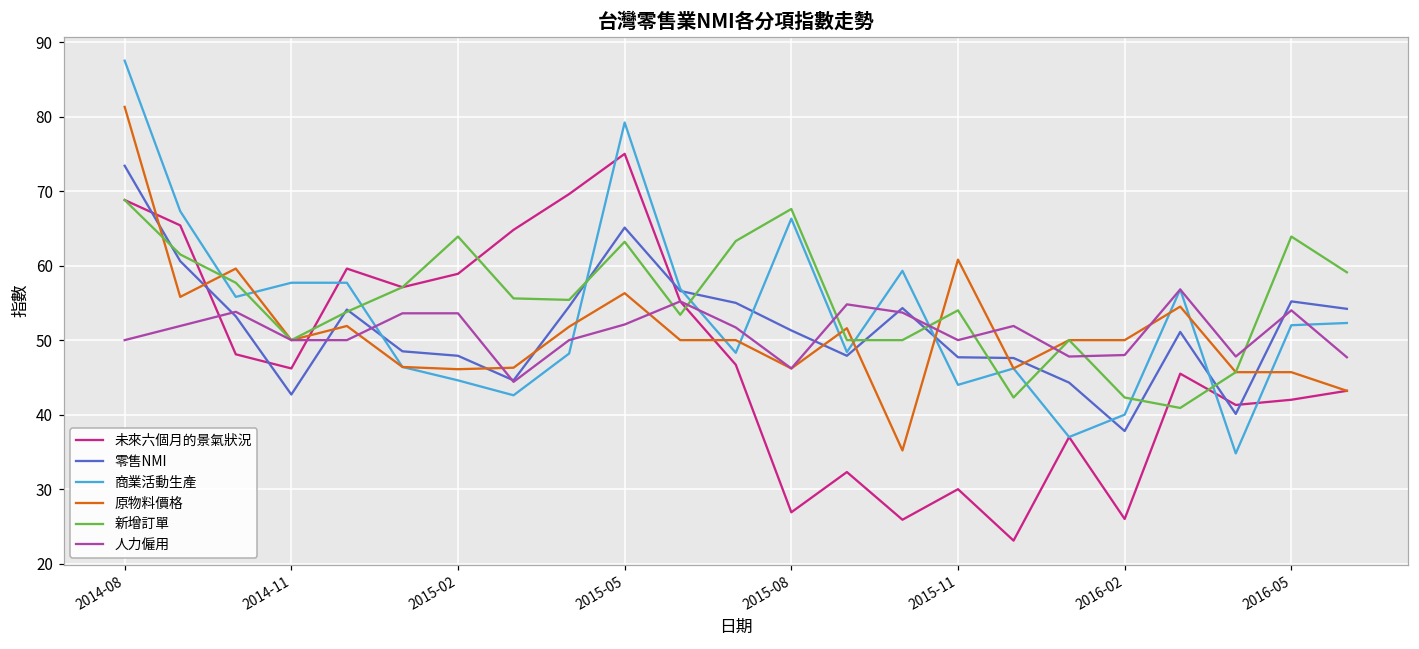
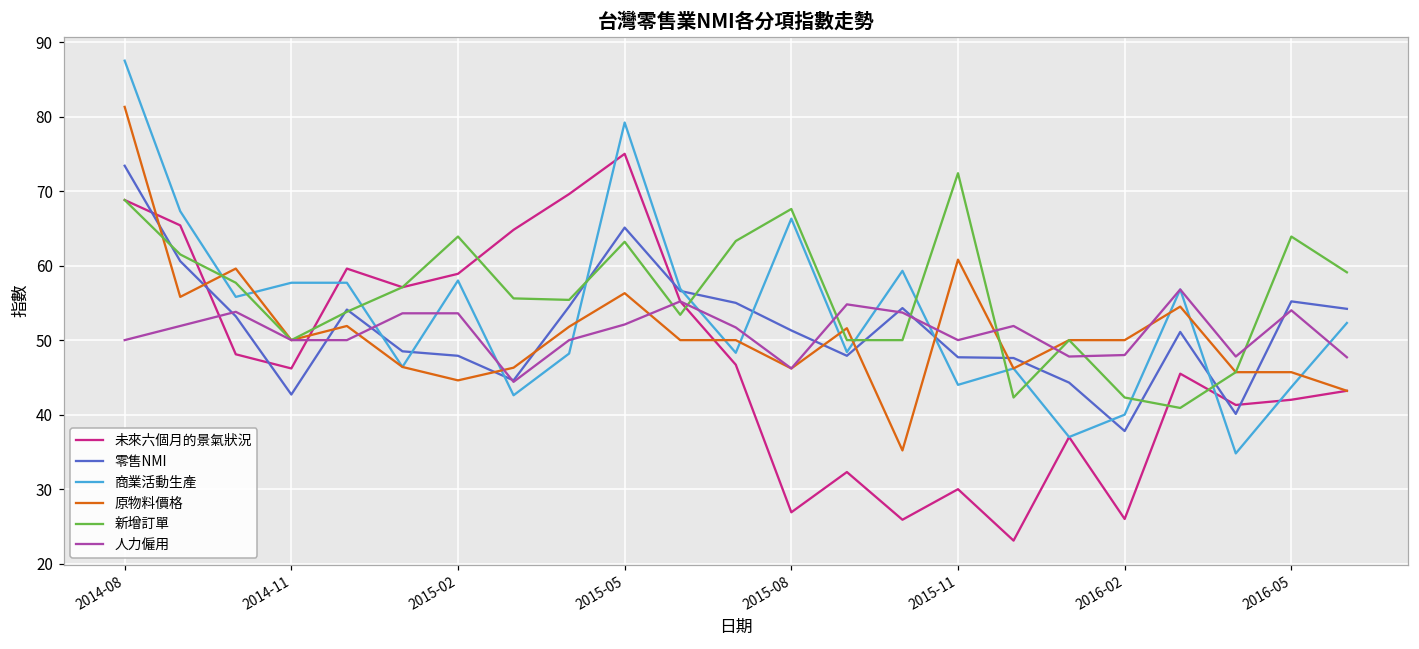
商業活動生產, 2015-02: 45 -> 58
原物料價格, 2015-02: 46 -> 45
新增訂單, 2015-11: 54 -> 72
商業活動生產, 2016-05: 52 -> 44
